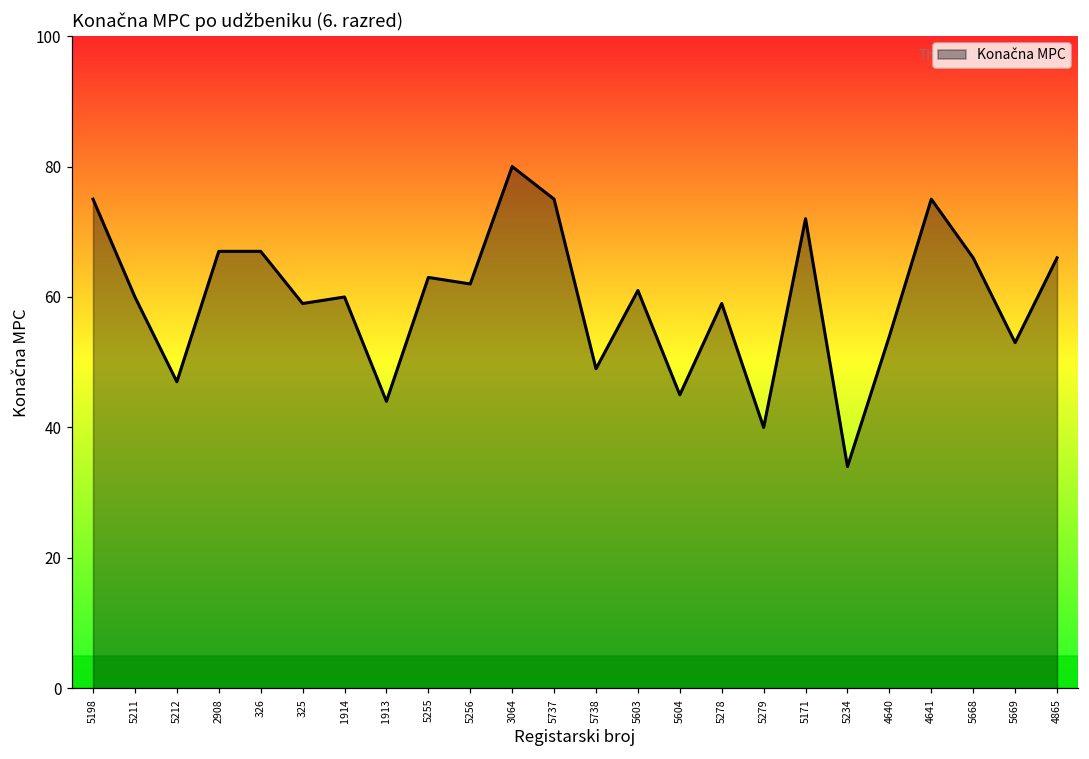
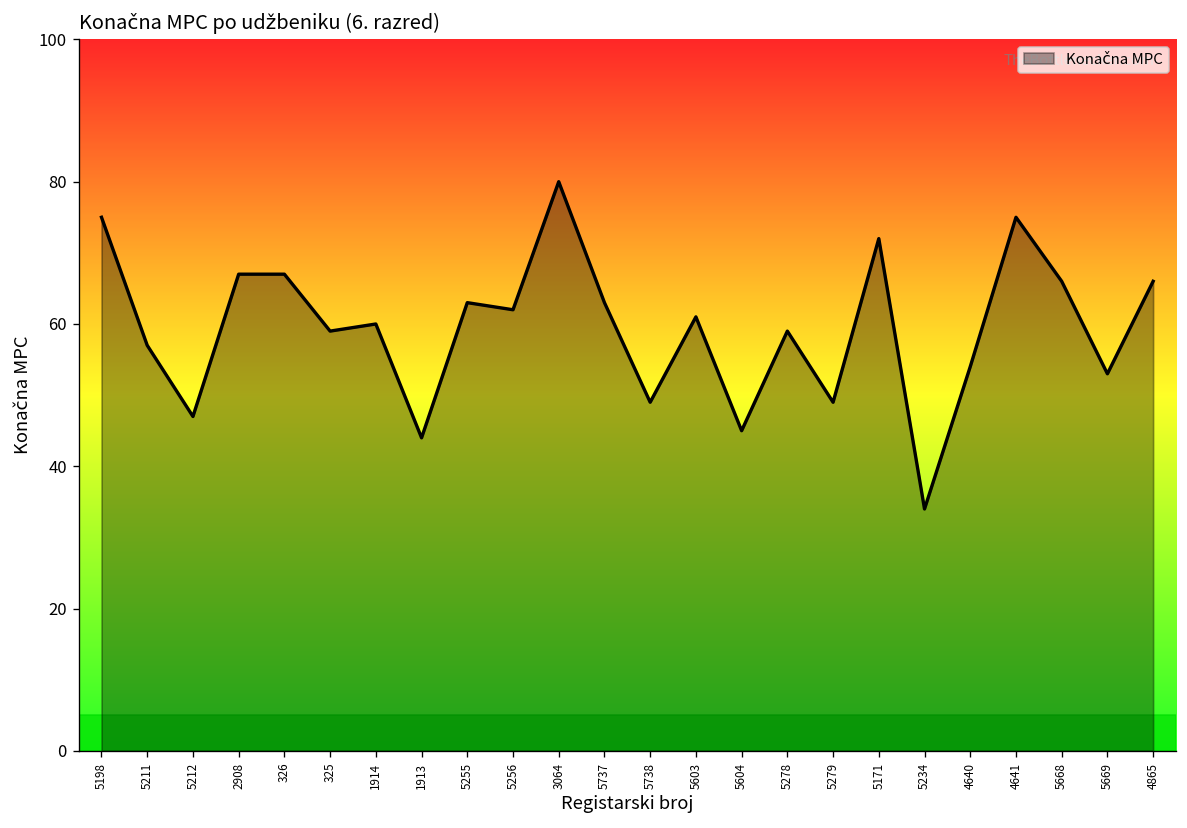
5211: 60 -> 57
5737: 75 -> 63
5279: 40 -> 49
